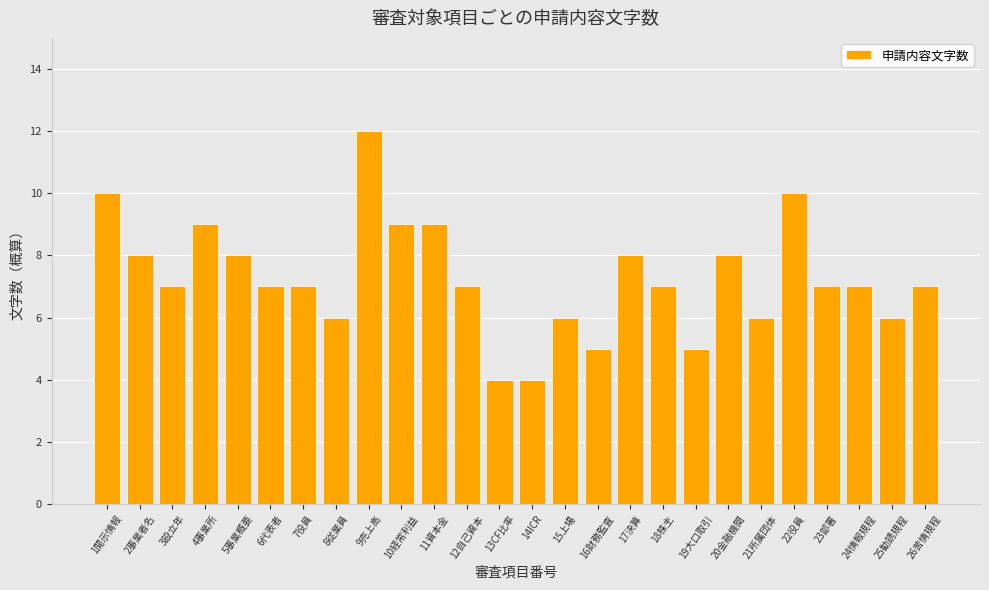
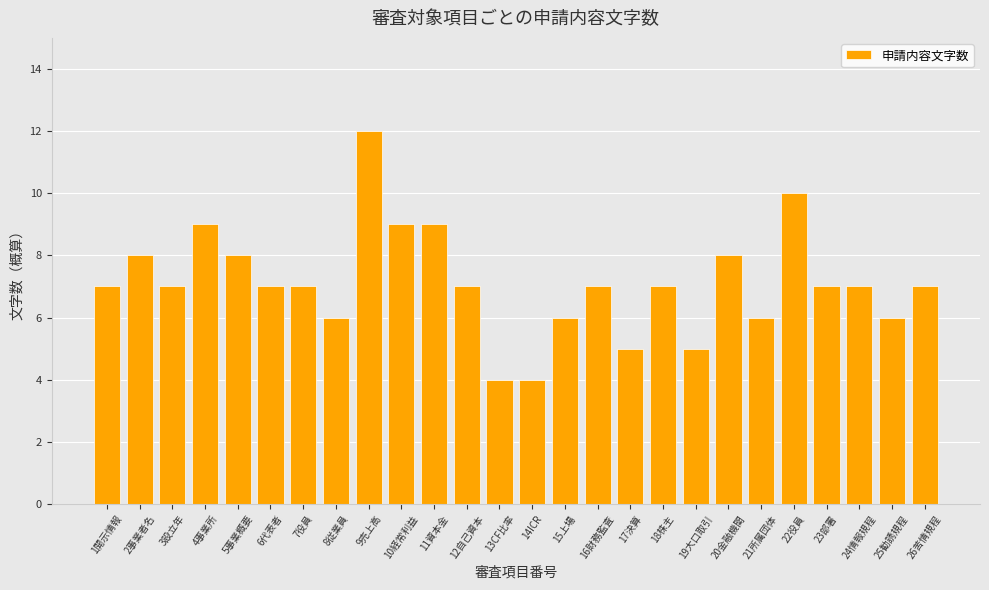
1開示情報: 10 -> 7
16財務監査: 5 -> 7
17決算: 8 -> 5
